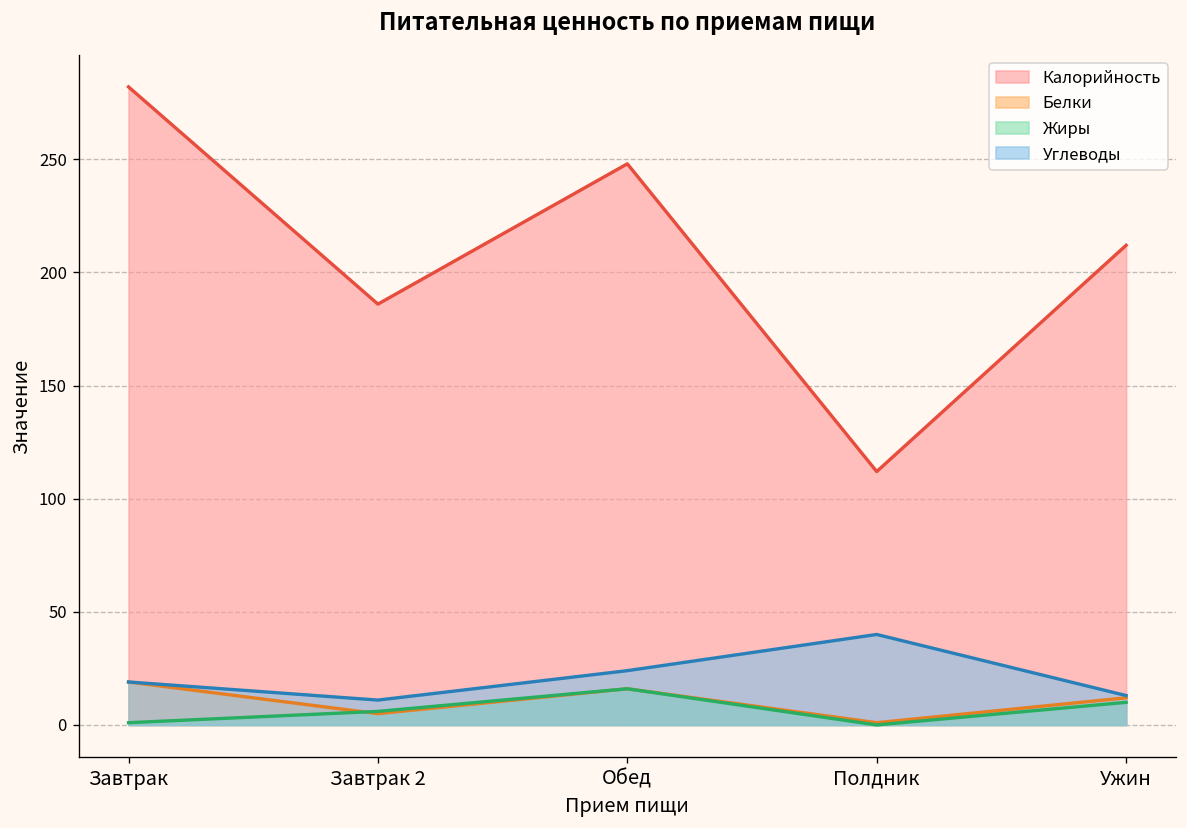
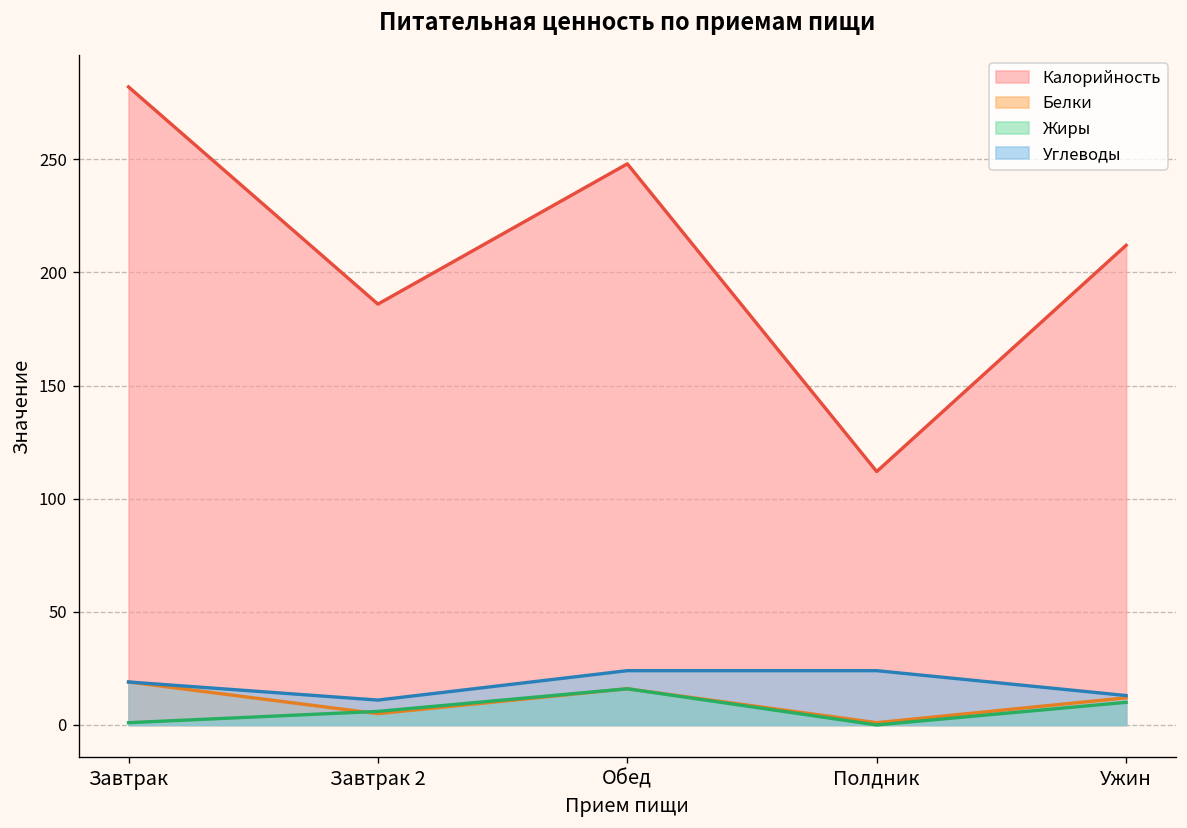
Углеводы, Полдник: 40 -> 24
